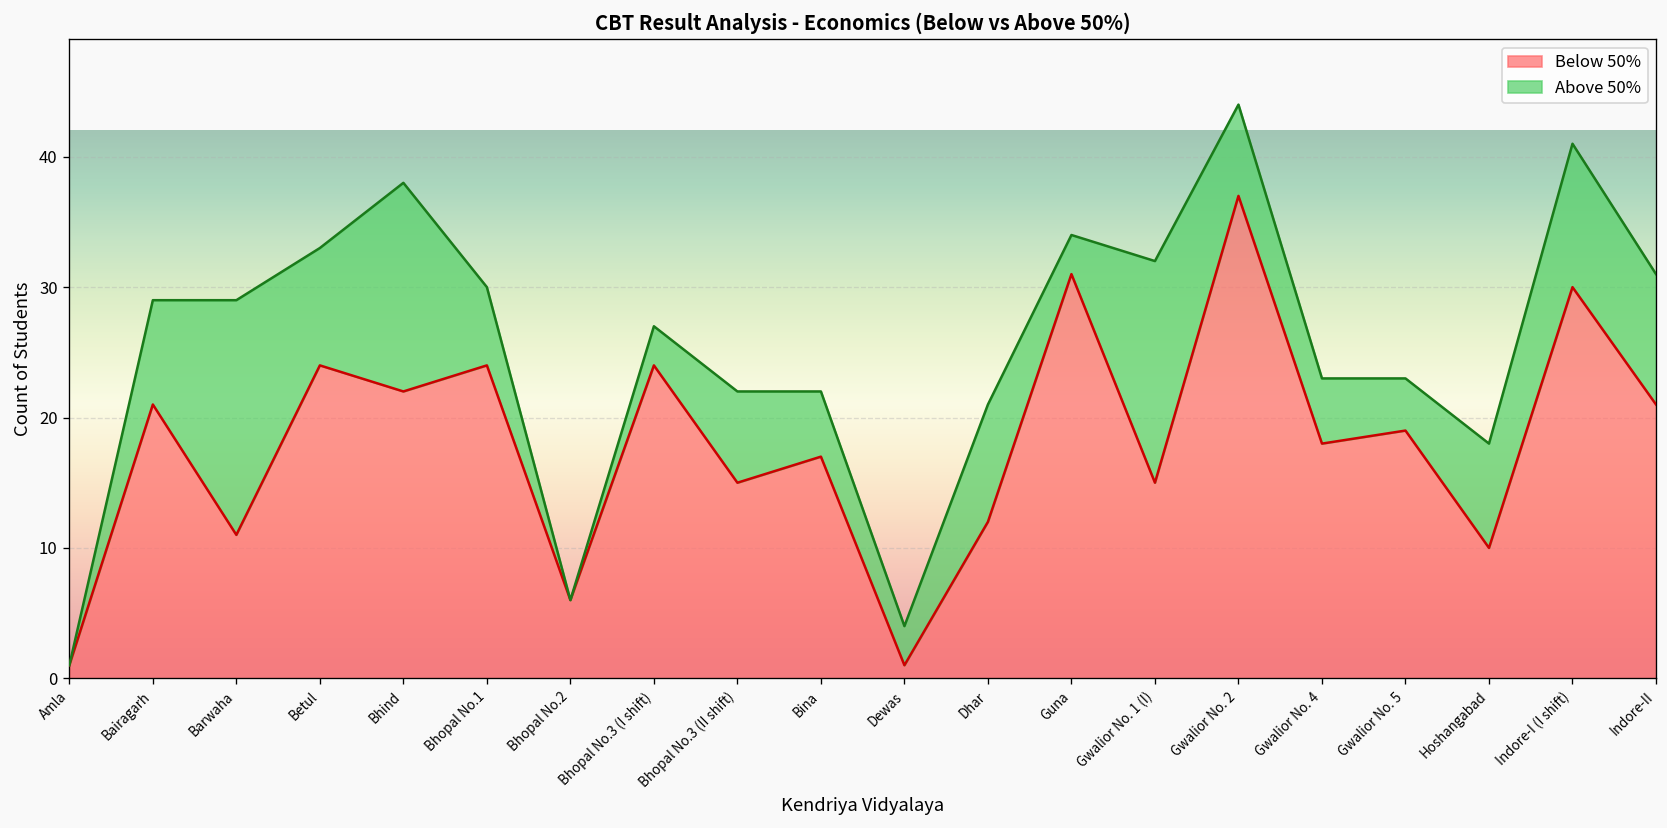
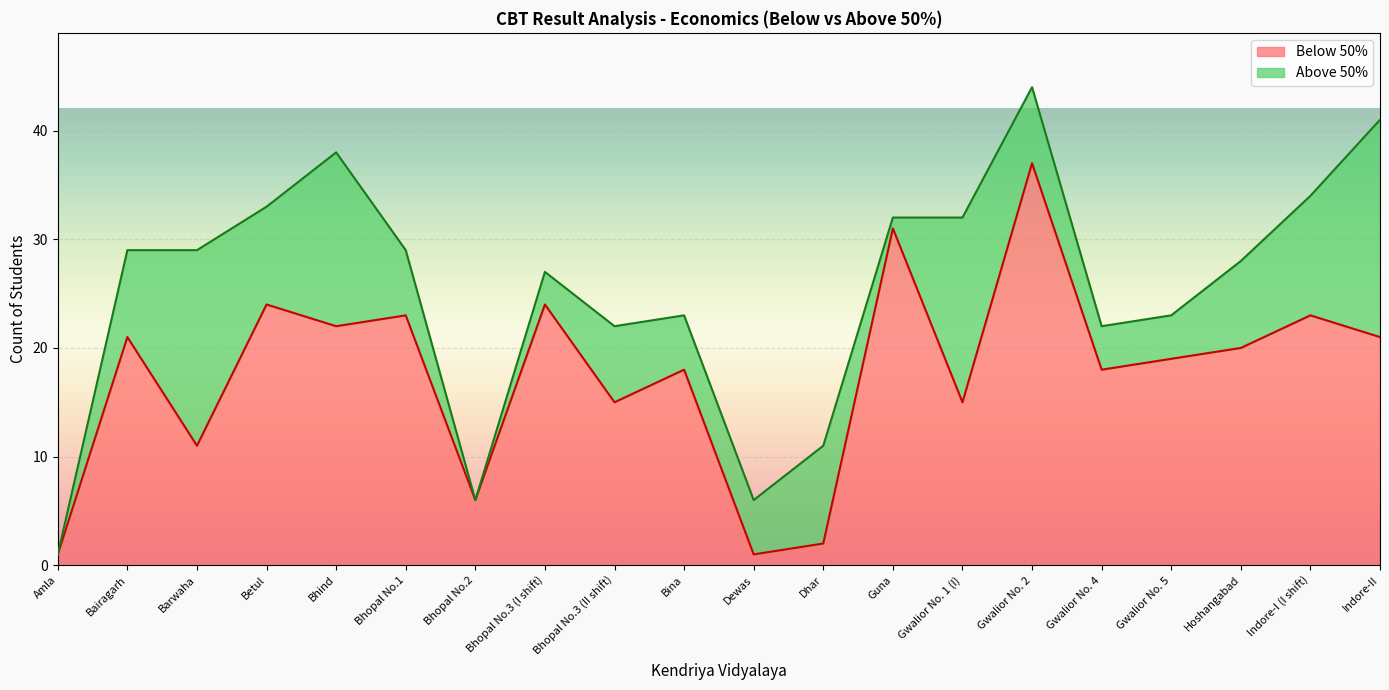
Below 50%, Bhopal No.1: 24 -> 23
Below 50%, Bina: 17 -> 18
Above 50%, Dewas: 3 -> 5
Below 50%, Dhar: 12 -> 2
Above 50%, Guna: 3 -> 1
Above 50%, Gwalior No. 4: 5 -> 4
Below 50%, Hoshangabad: 10 -> 20
Below 50%, Indore-I (I shift): 30 -> 23
Above 50%, Indore-II: 10 -> 20
